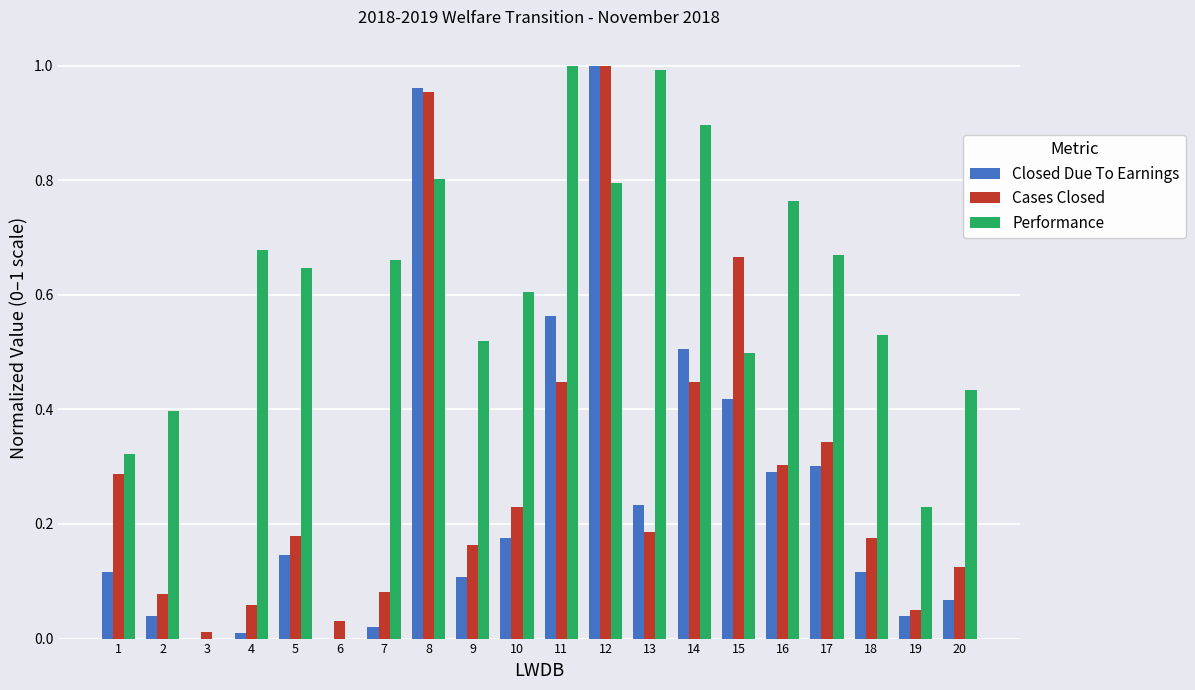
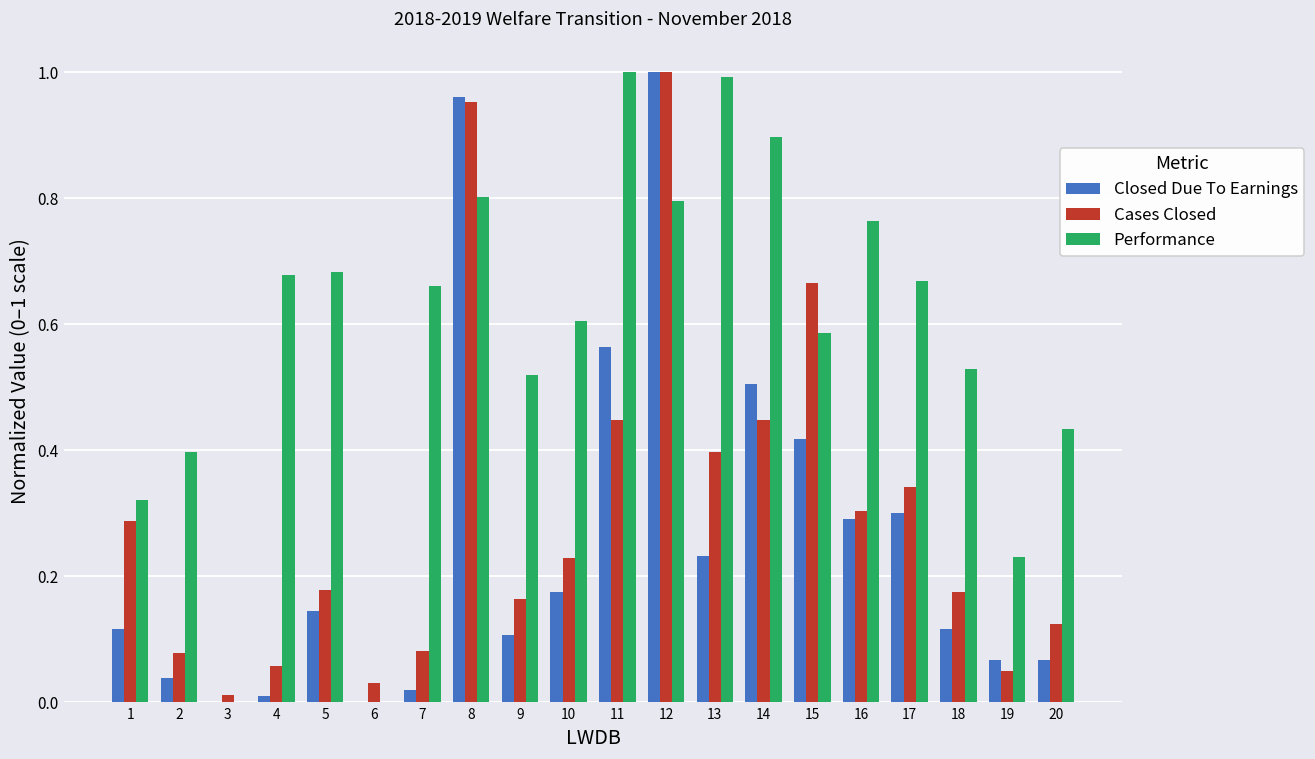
Performance, 5: 0.65 -> 0.68
Cases Closed, 13: 0.19 -> 0.40
Performance, 15: 0.50 -> 0.59
Closed Due To Earnings, 19: 0.04 -> 0.07
